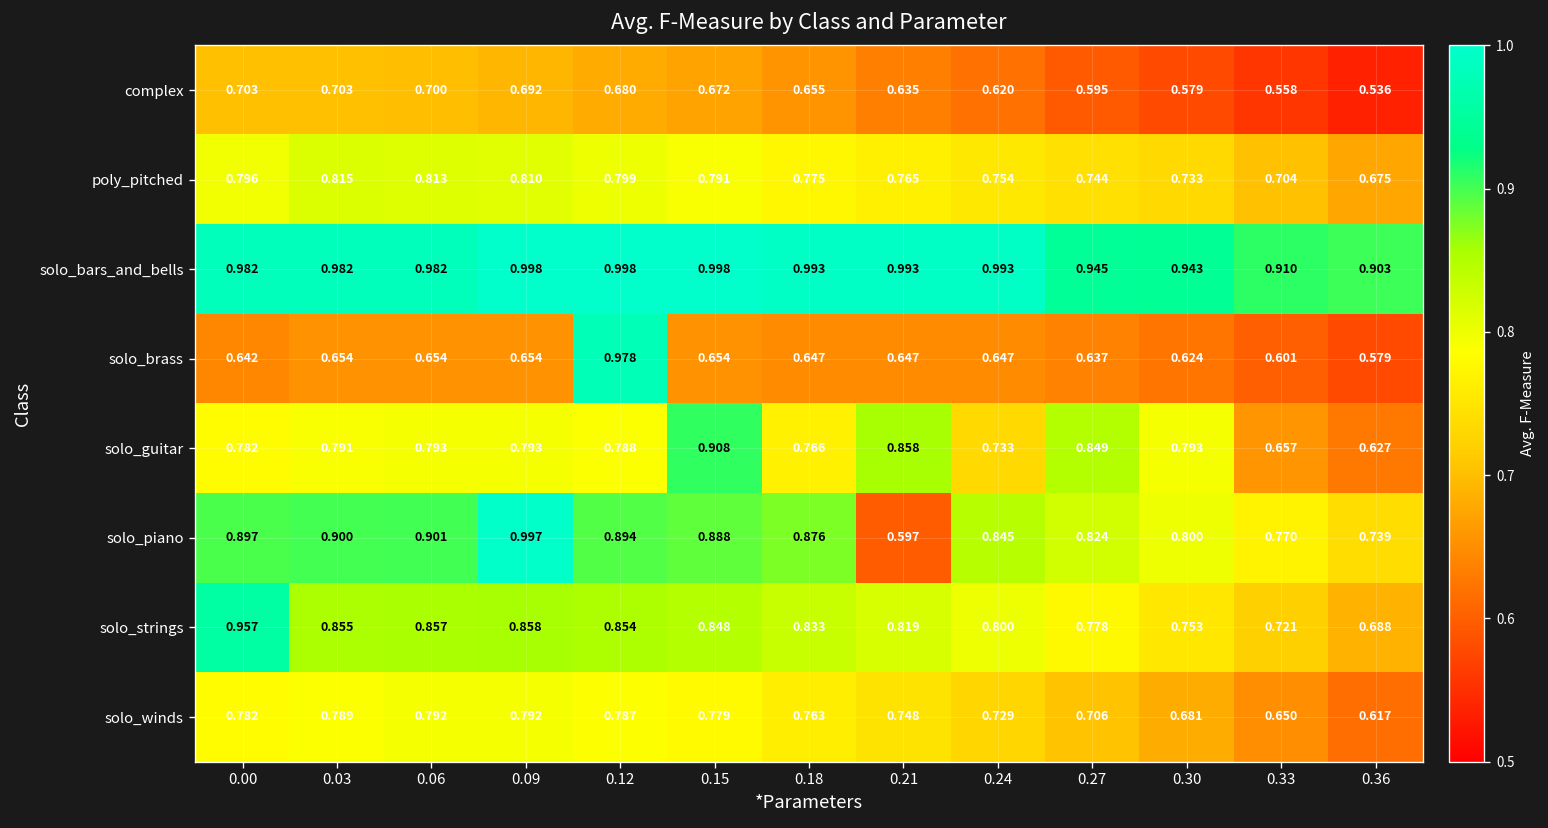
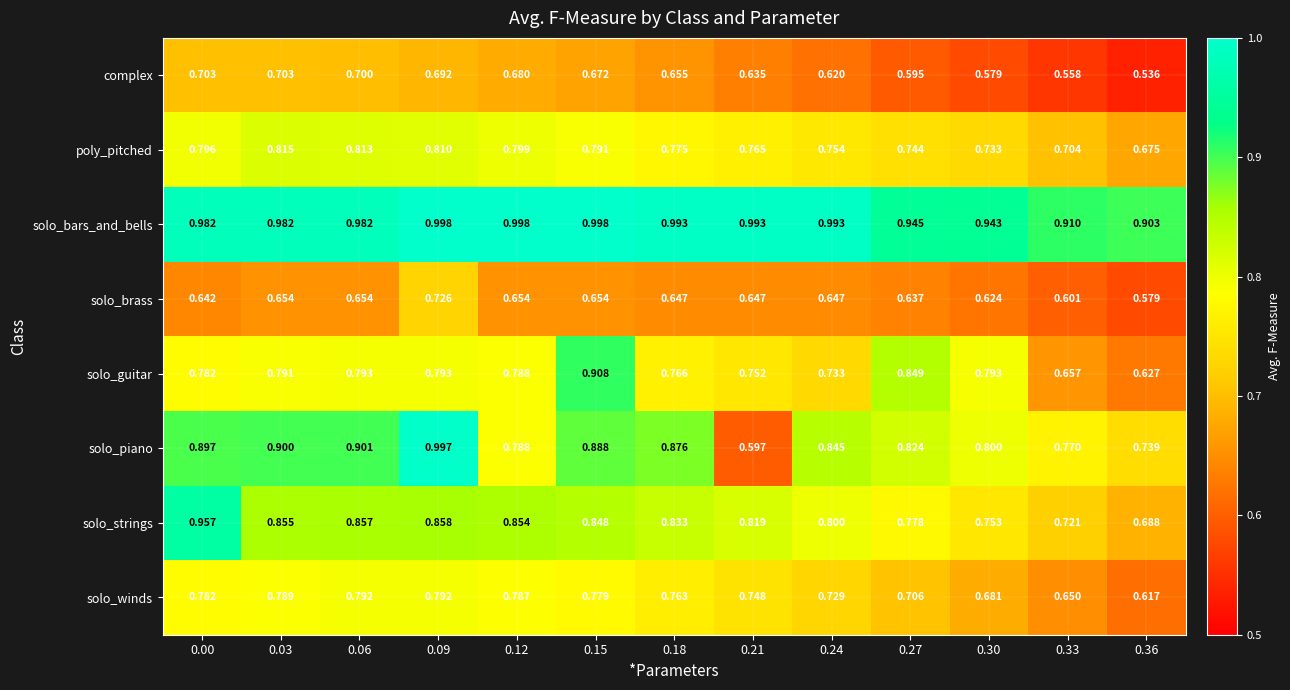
solo_brass, 0.09: 0.654 -> 0.726
solo_brass, 0.12: 0.978 -> 0.654
solo_guitar, 0.21: 0.858 -> 0.752
solo_piano, 0.12: 0.894 -> 0.788
